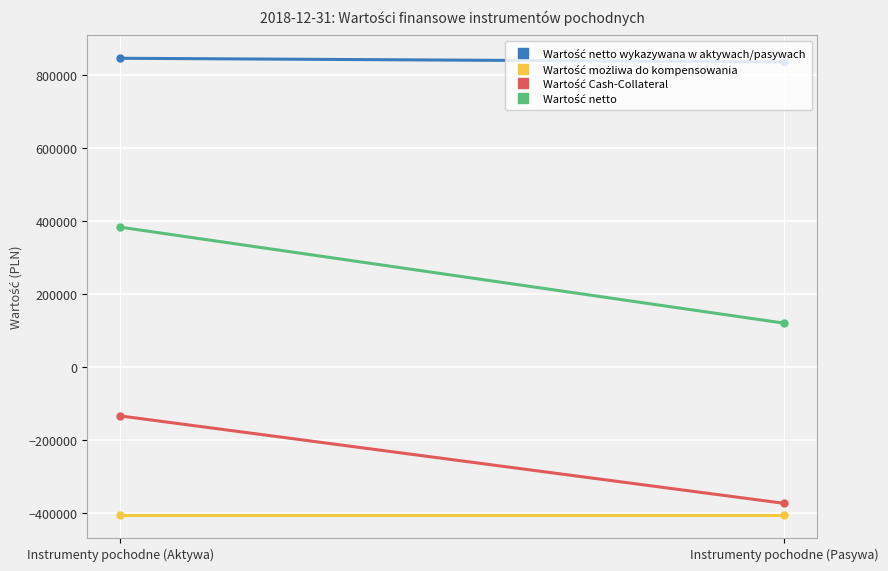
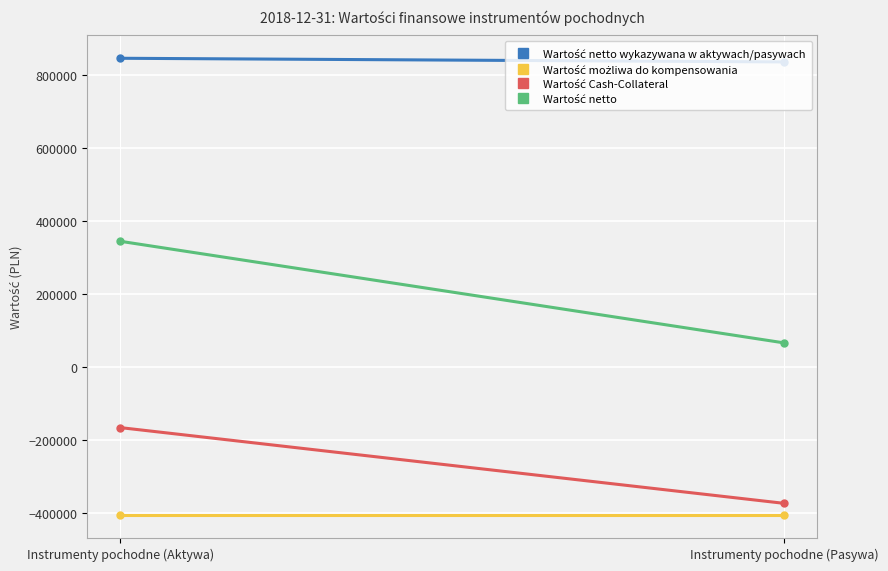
Wartość Cash-Collateral, Instrumenty pochodne (Aktywa): -130000 -> -170000
Wartość netto, Instrumenty pochodne (Aktywa): 380000 -> 340000
Wartość netto, Instrumenty pochodne (Pasywa): 120000 -> 70000
